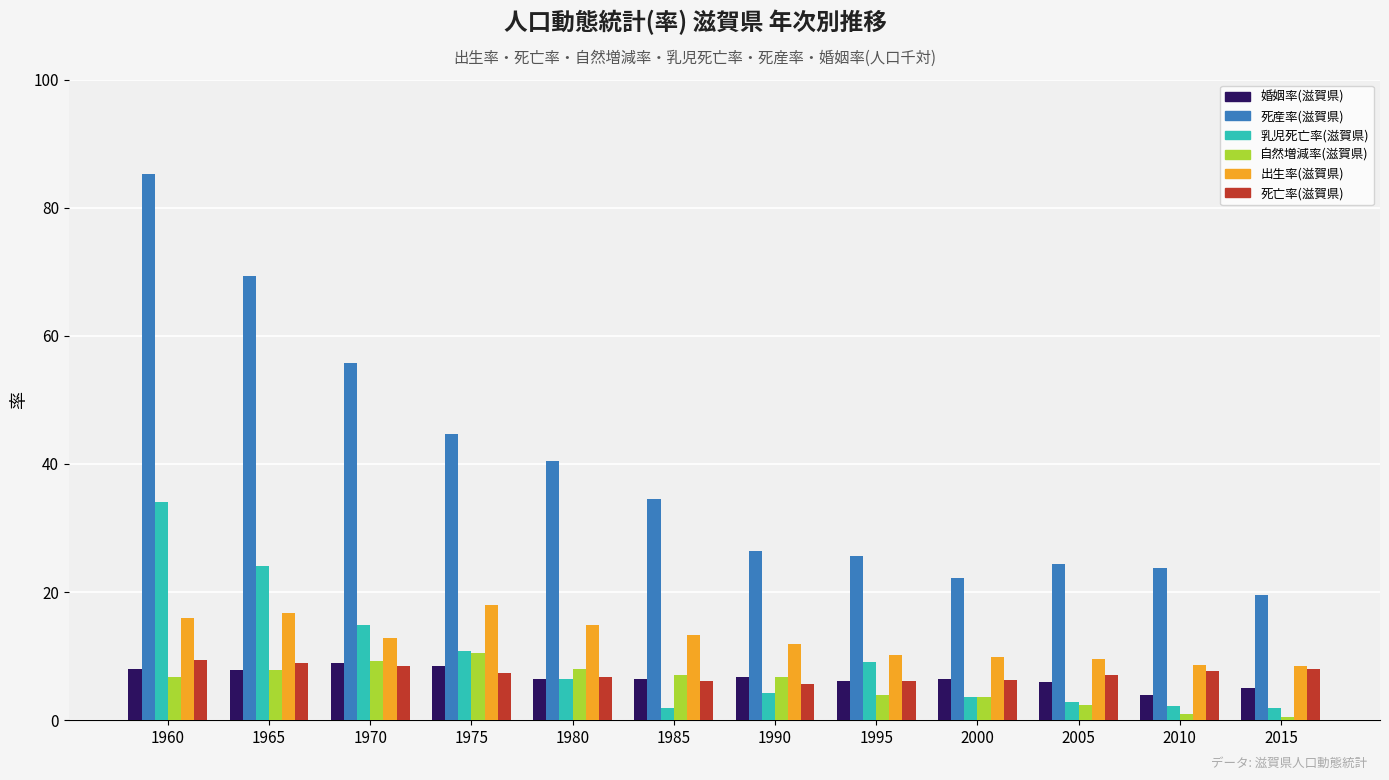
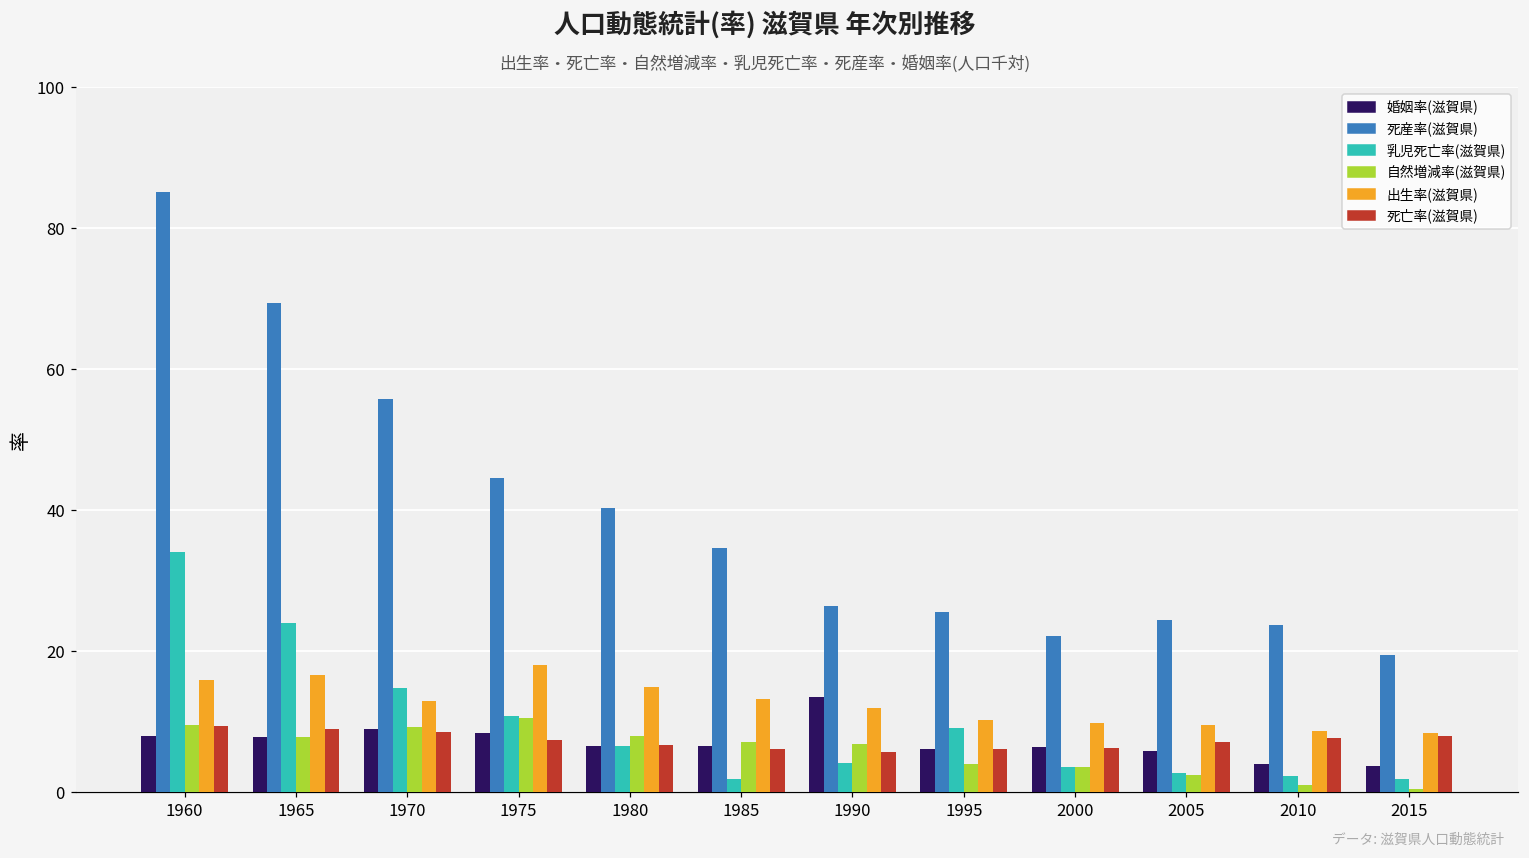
自然増減率(滋賀県), 1960: 7 -> 10
婚姻率(滋賀県), 1990: 7 -> 14
婚姻率(滋賀県), 2015: 5 -> 4
